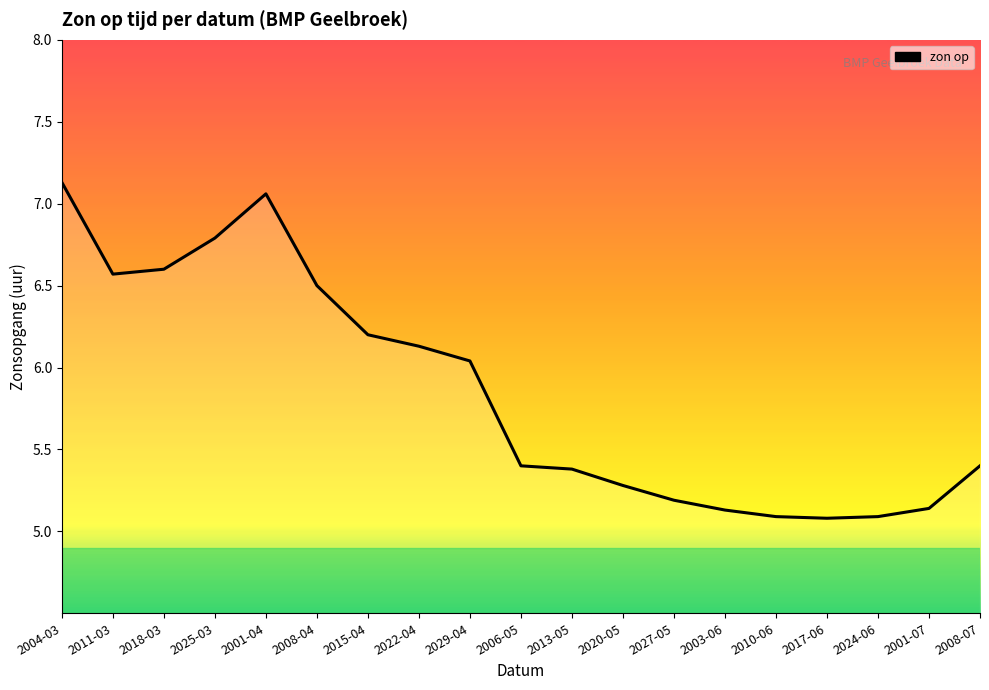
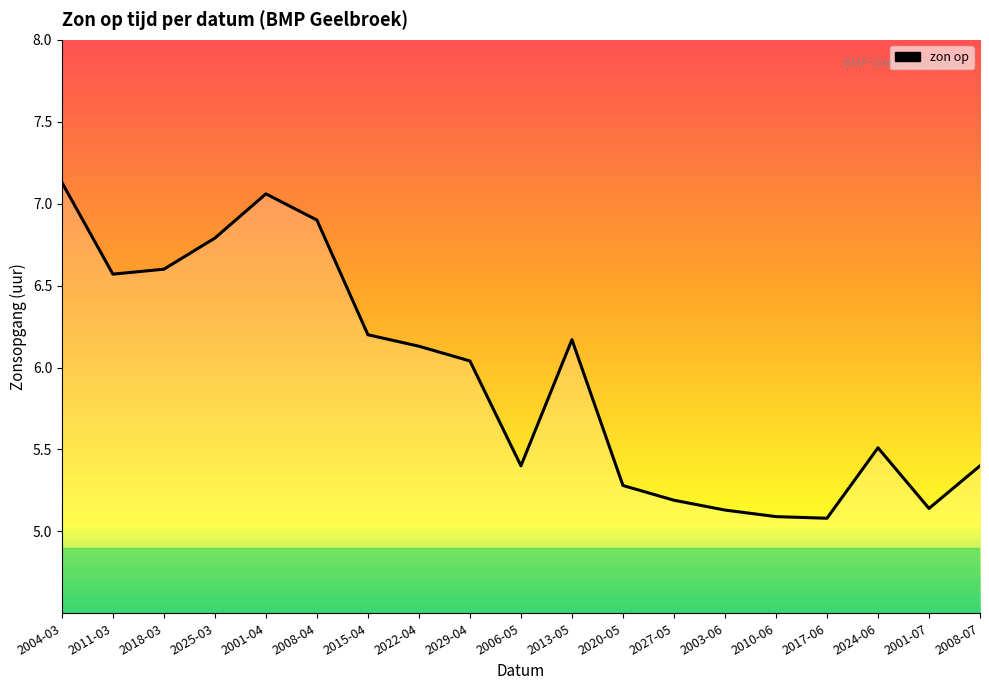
2008-04: 6.5 -> 6.9
2013-05: 5.38 -> 6.17
2024-06: 5.09 -> 5.51
